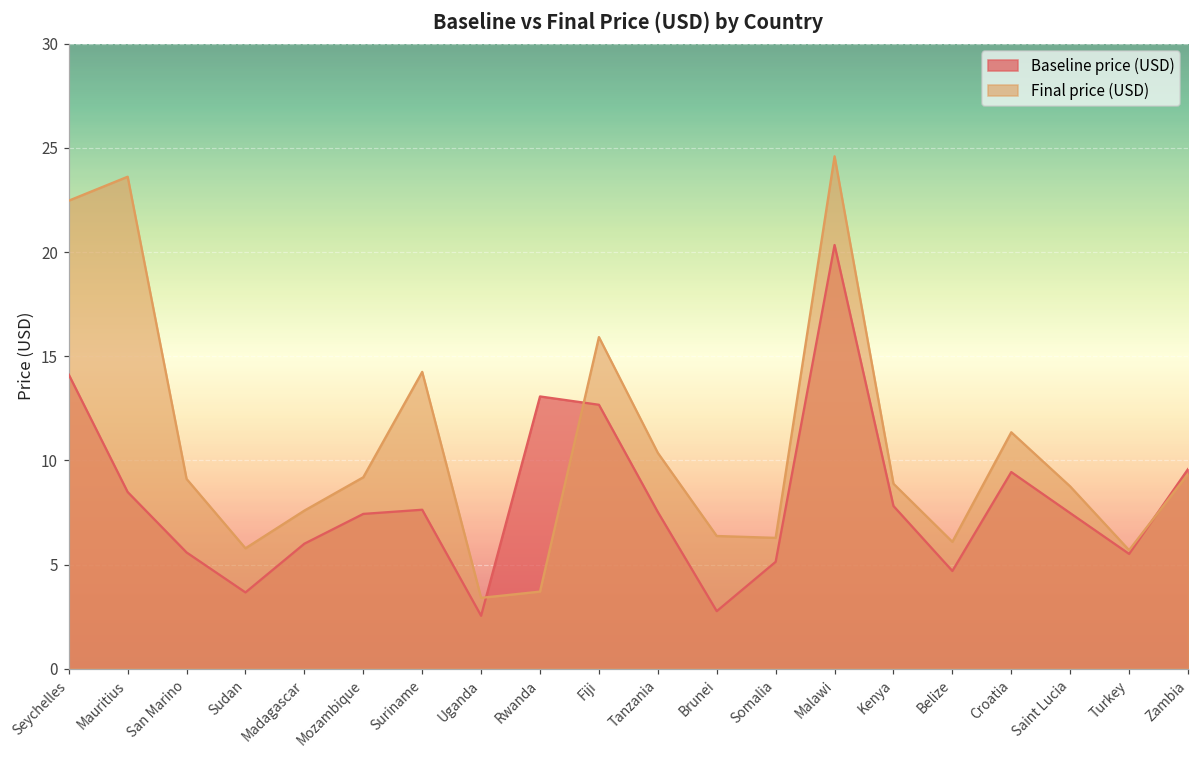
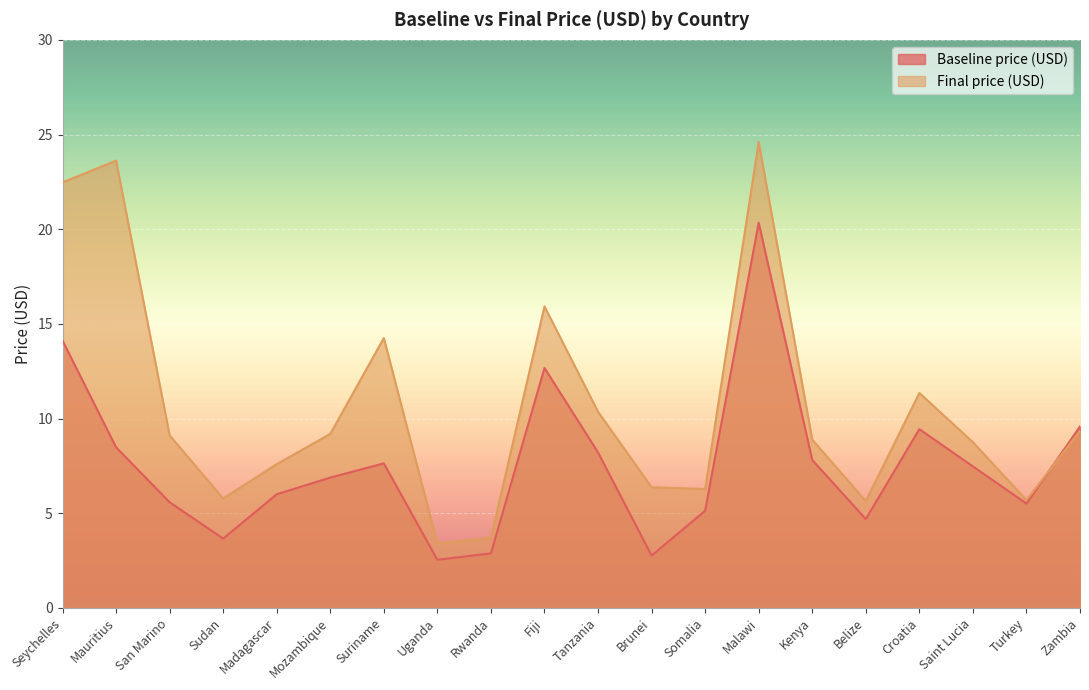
Baseline price (USD), Mozambique: 7.4 -> 6.9
Baseline price (USD), Rwanda: 13.1 -> 2.9
Baseline price (USD), Tanzania: 7.5 -> 8.2
Final price (USD), Belize: 6.1 -> 5.6
